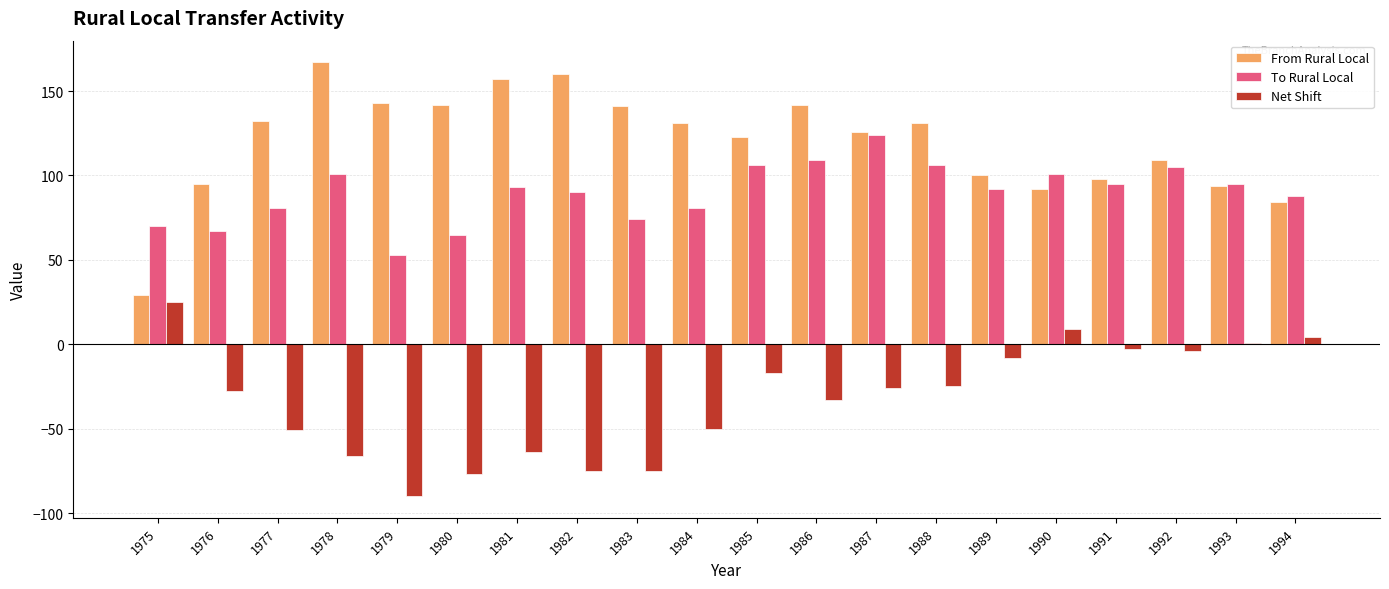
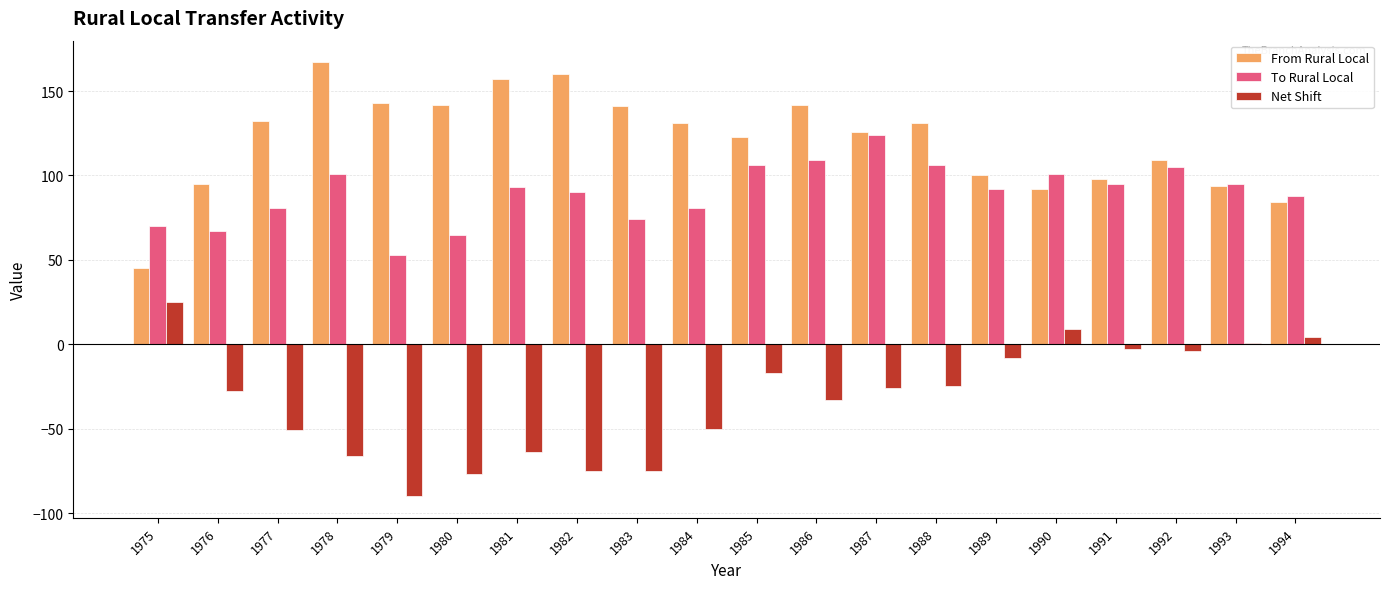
From Rural Local, 1975: 29 -> 45
